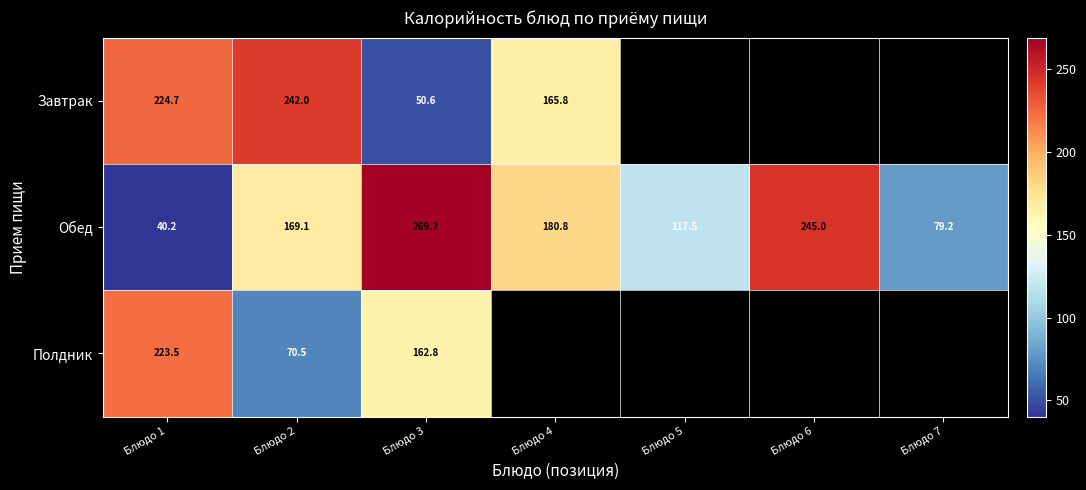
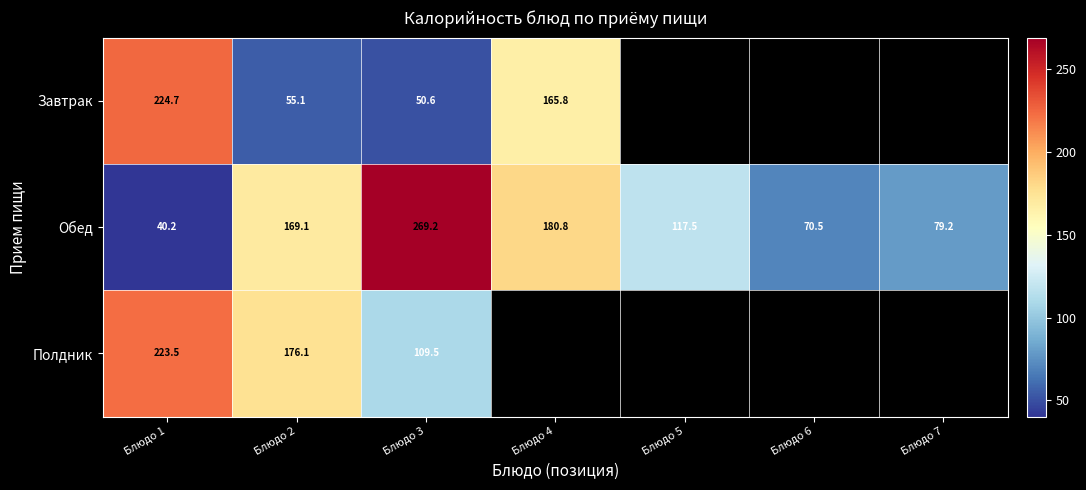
Завтрак, Блюдо 2: 242.0 -> 55.1
Обед, Блюдо 6: 245.0 -> 70.5
Полдник, Блюдо 2: 70.5 -> 176.1
Полдник, Блюдо 3: 162.8 -> 109.5
